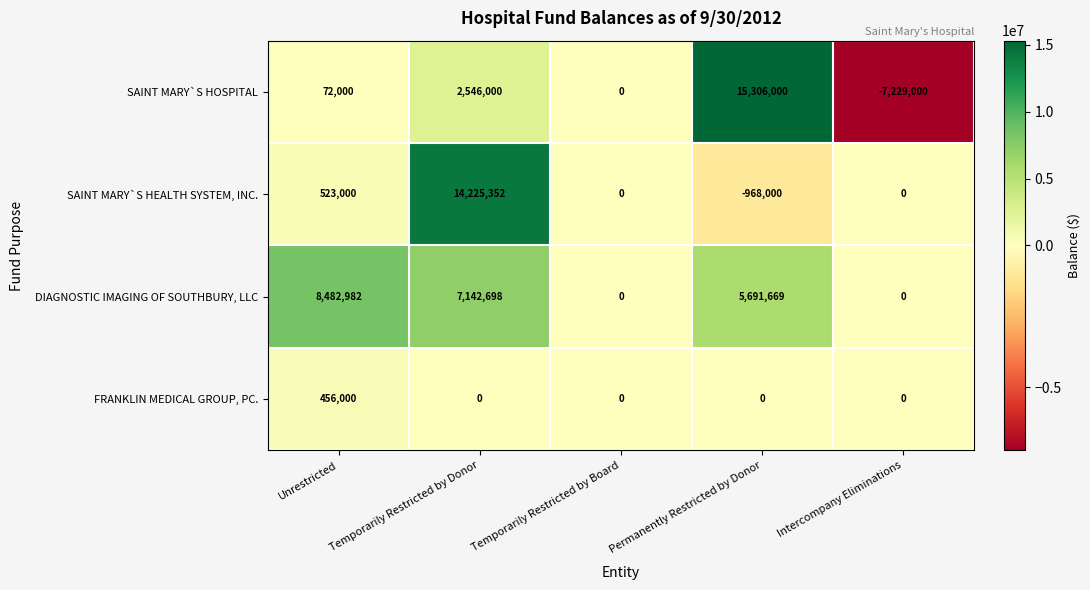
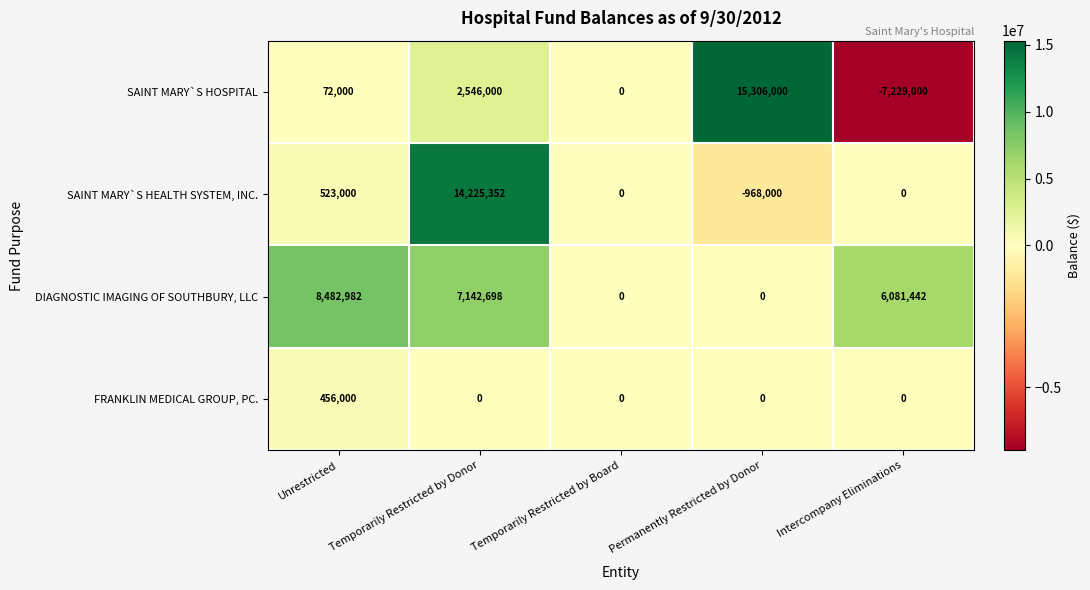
DIAGNOSTIC IMAGING OF SOUTHBURY, LLC, Permanently Restricted by Donor: 5,691,669 -> 0
DIAGNOSTIC IMAGING OF SOUTHBURY, LLC, Intercompany Eliminations: 0 -> 6,081,442
